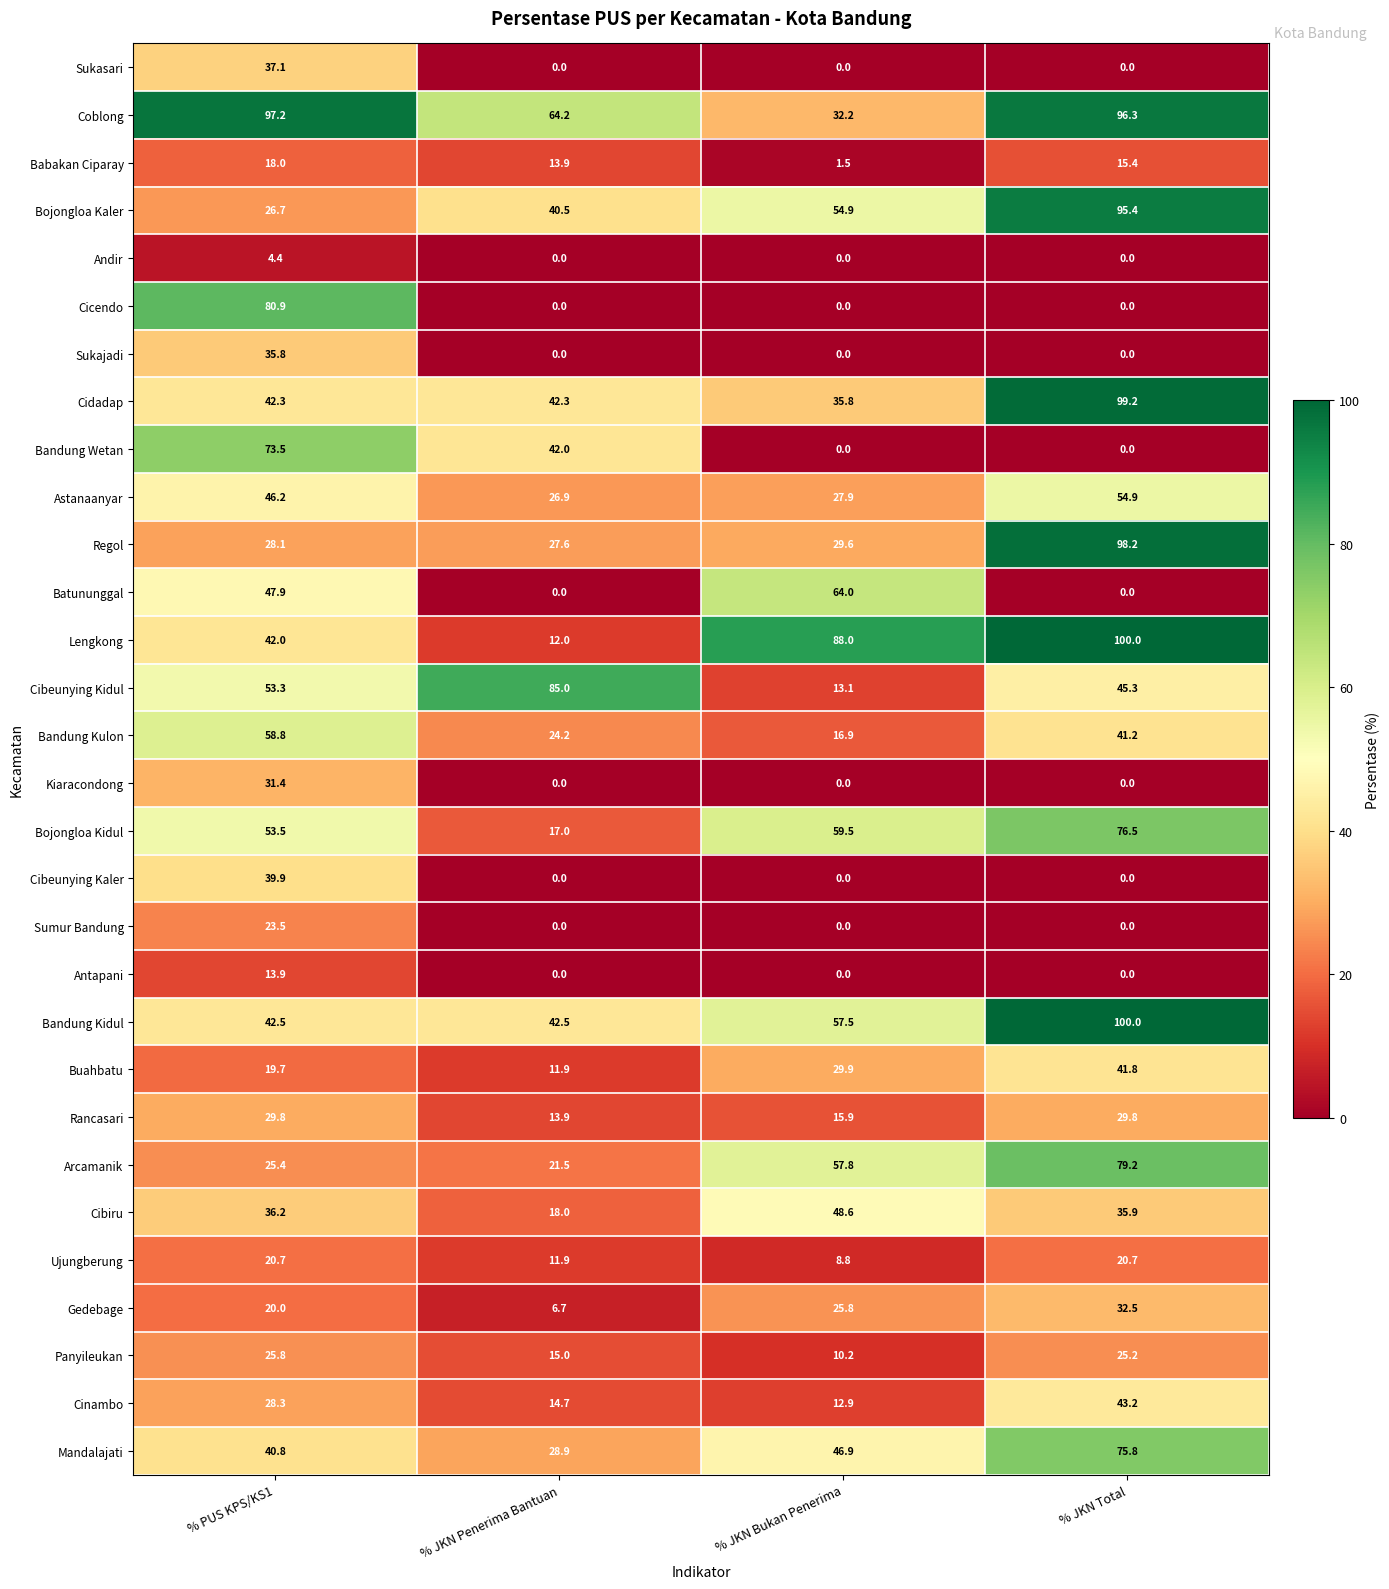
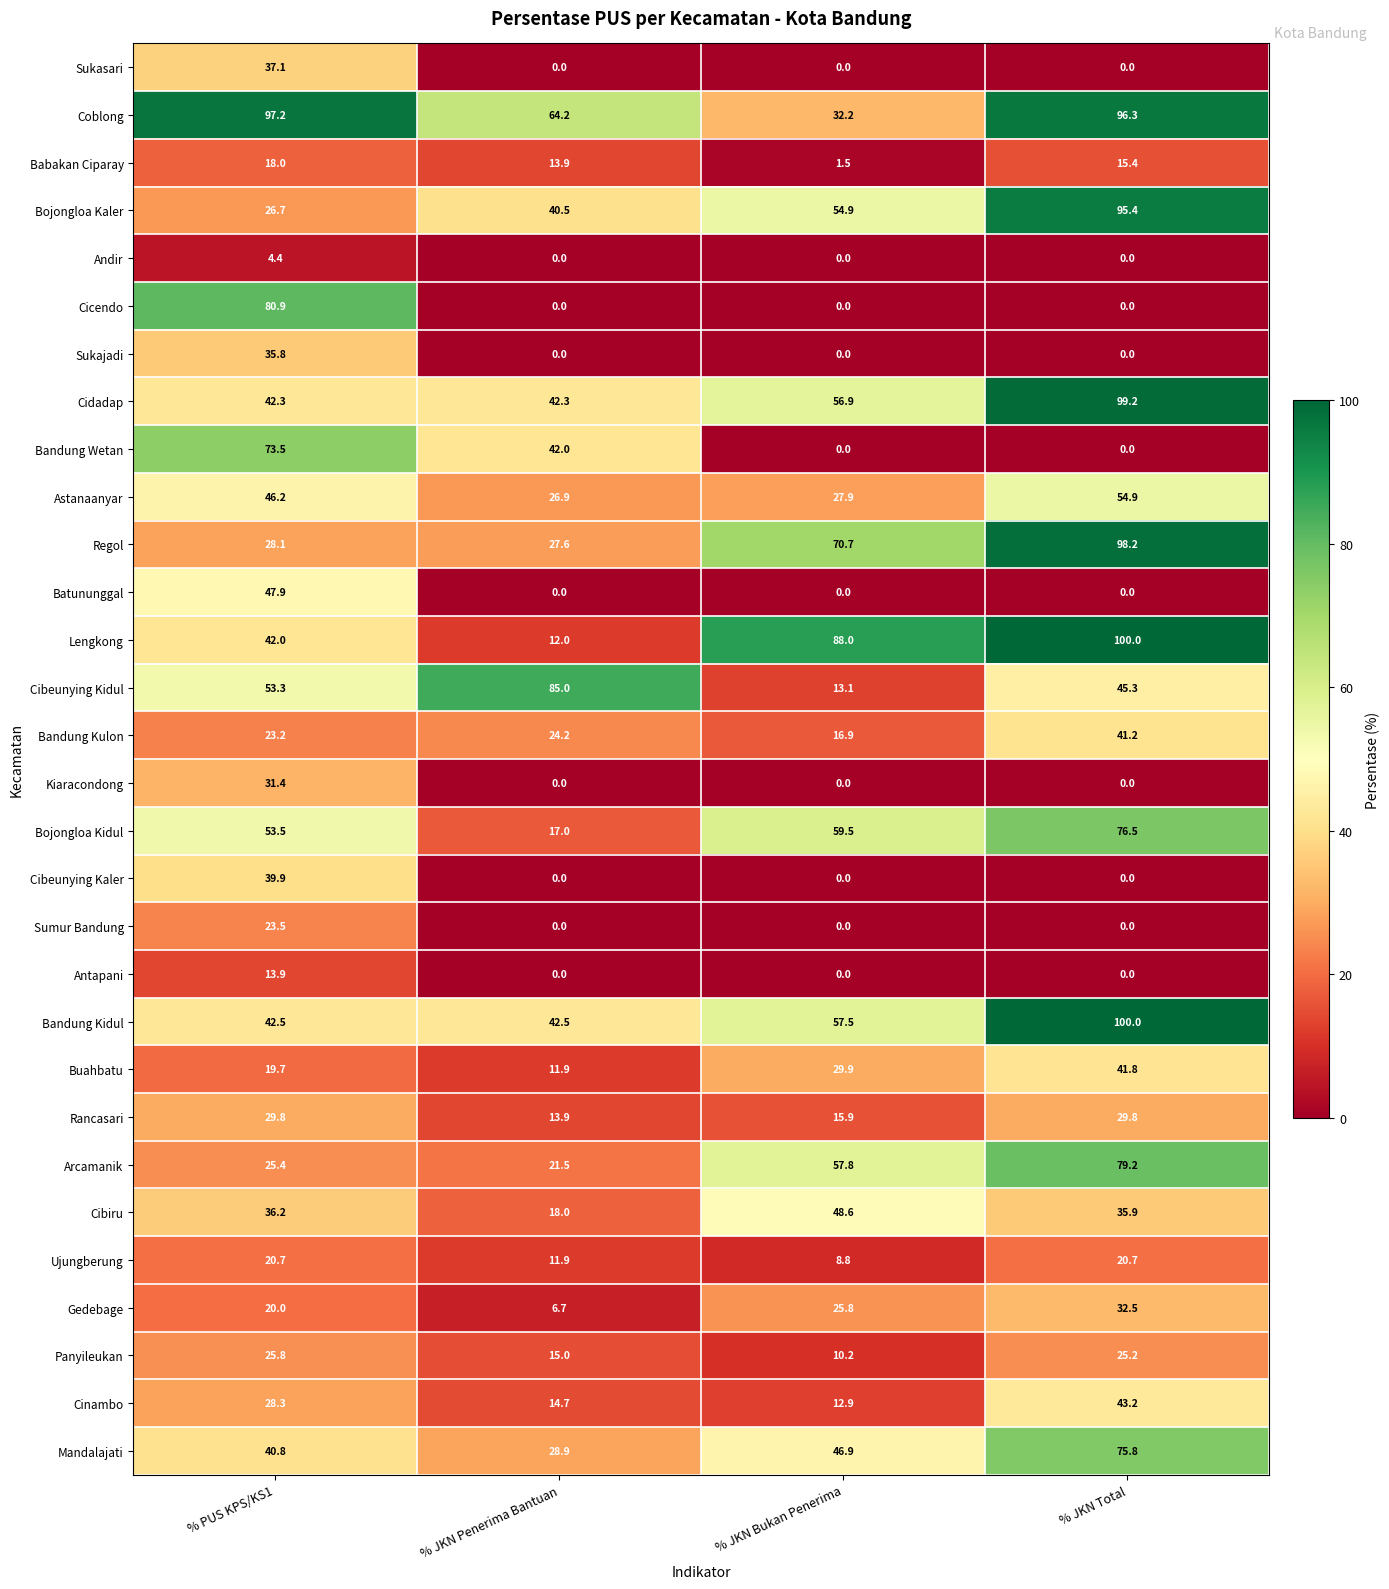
Cidadap, % JKN Bukan Penerima: 35.8 -> 56.9
Regol, % JKN Bukan Penerima: 29.6 -> 70.7
Batununggal, % JKN Bukan Penerima: 64.0 -> 0.0
Bandung Kulon, % PUS KPS/KS1: 58.8 -> 23.2
